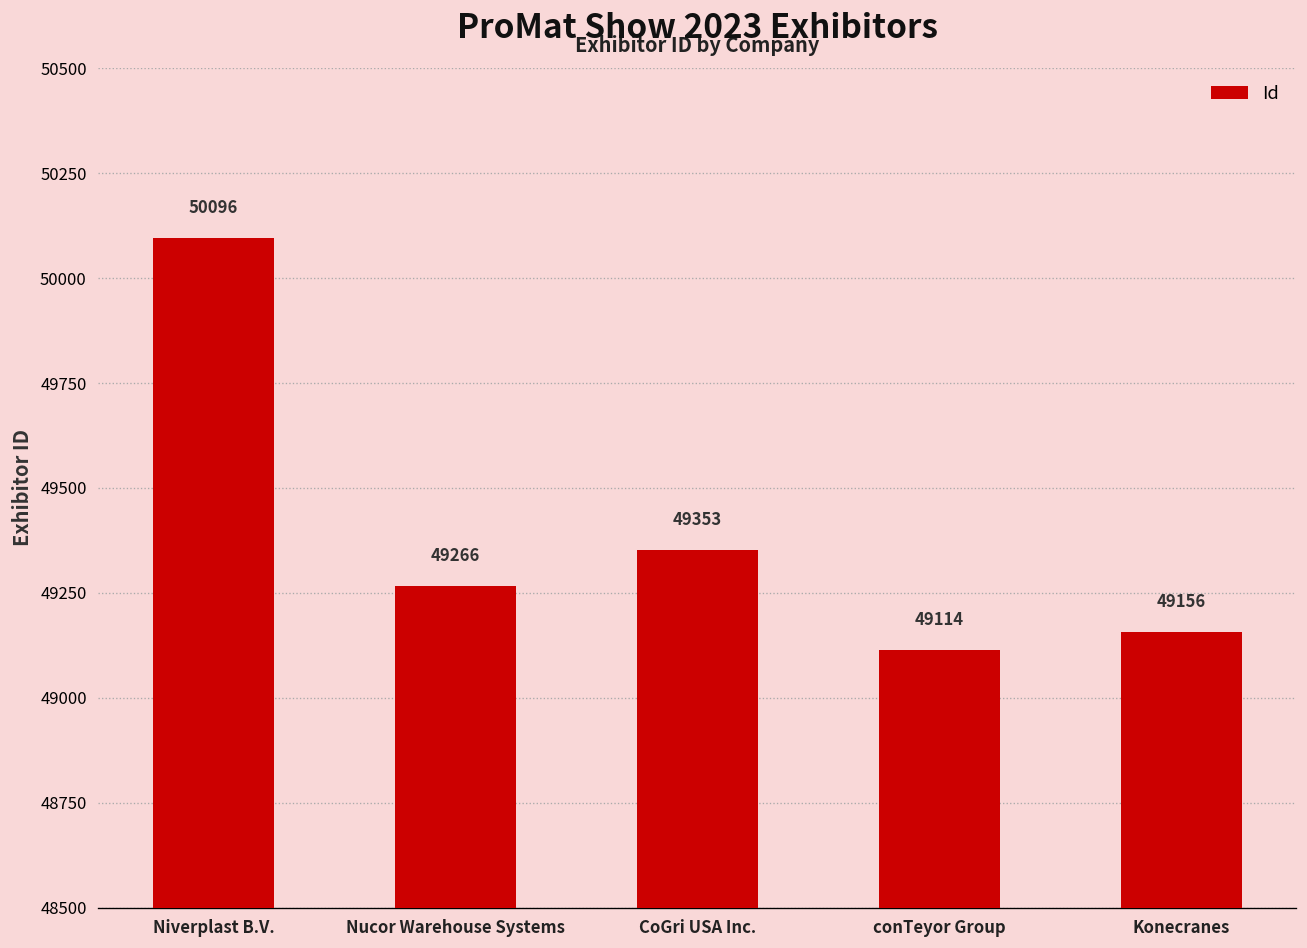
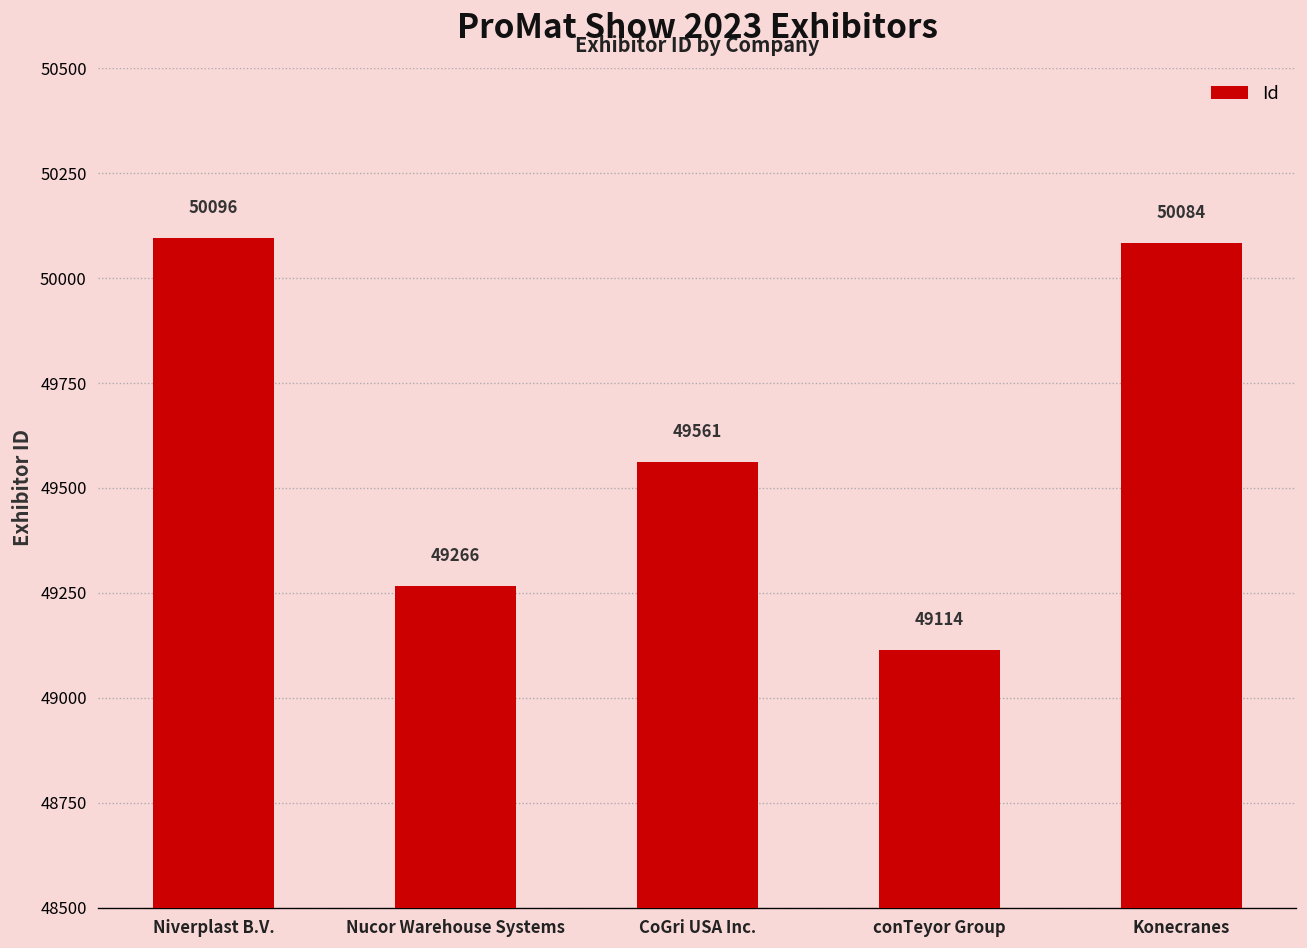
CoGri USA Inc.: 49353 -> 49561
Konecranes: 49156 -> 50084
